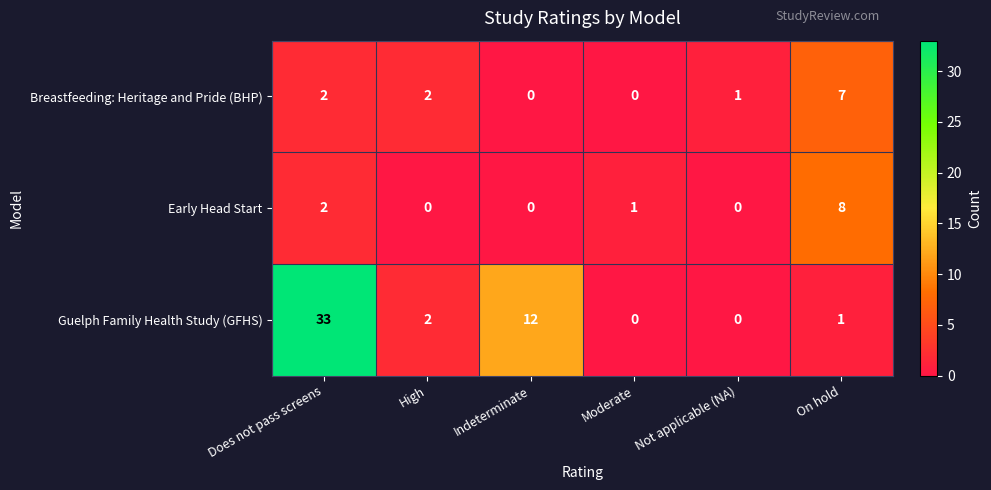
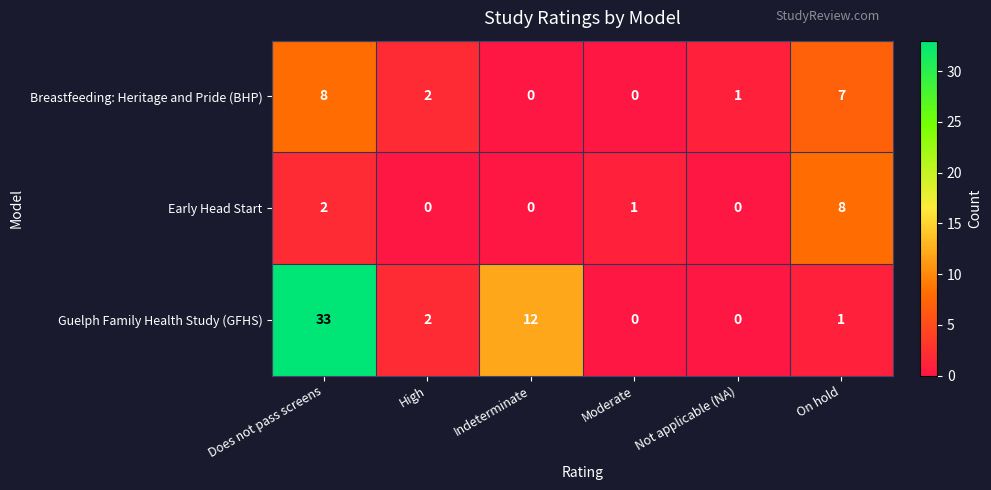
Breastfeeding: Heritage and Pride (BHP), Does not pass screens: 2 -> 8
